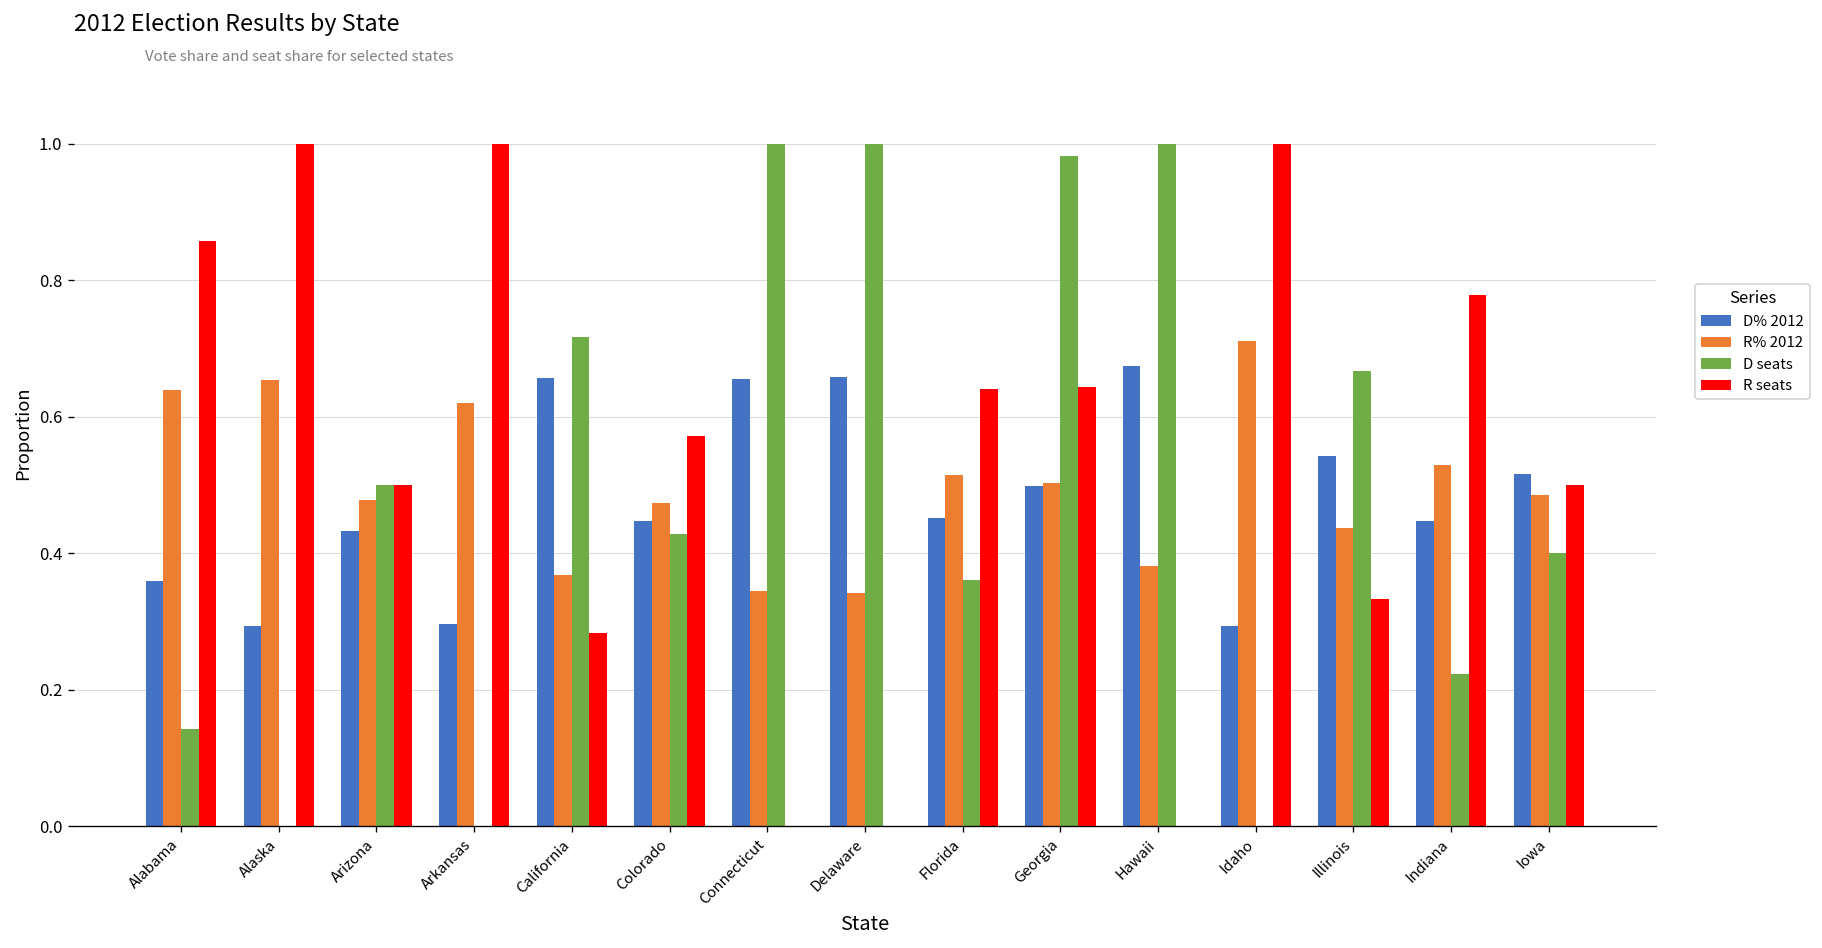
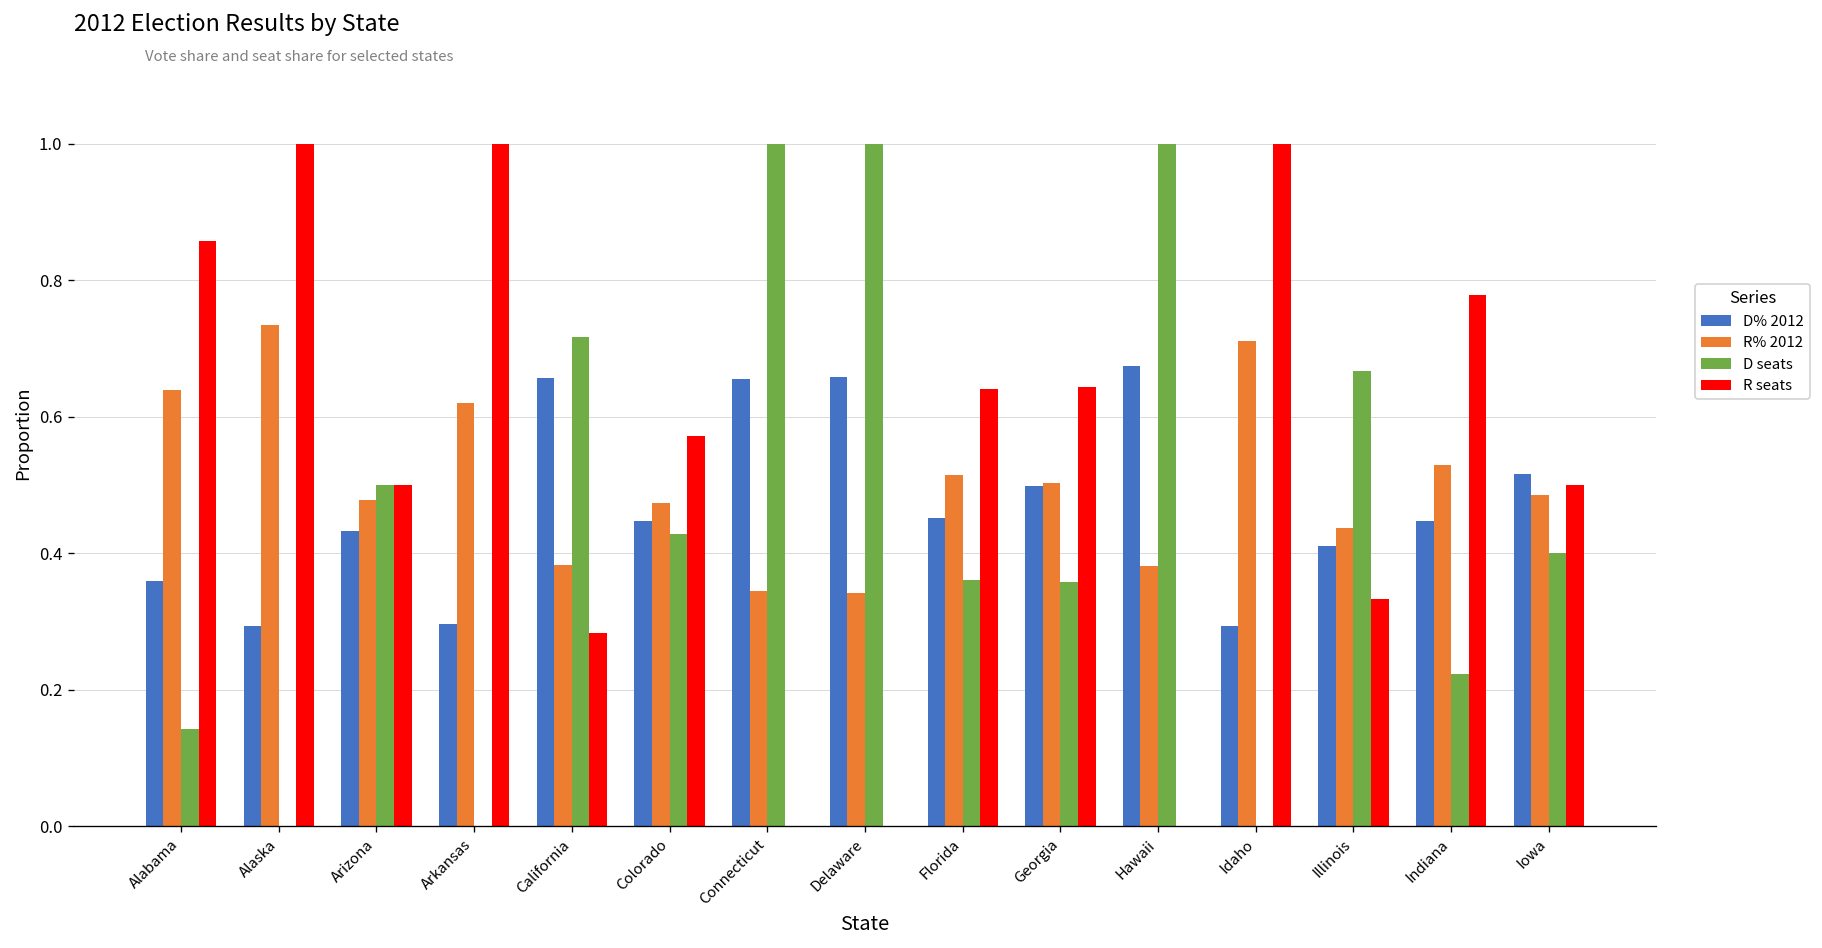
R% 2012, Alaska: 0.65 -> 0.73
R% 2012, California: 0.37 -> 0.38
D seats, Georgia: 0.98 -> 0.36
D% 2012, Illinois: 0.54 -> 0.41
